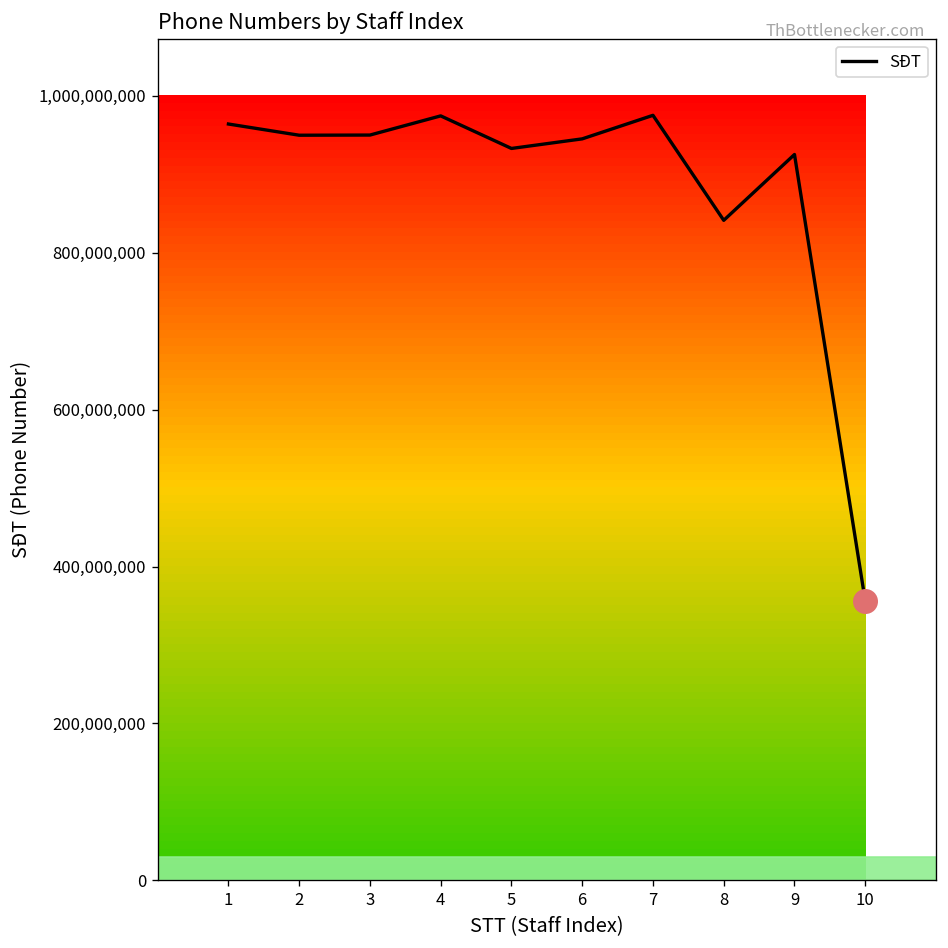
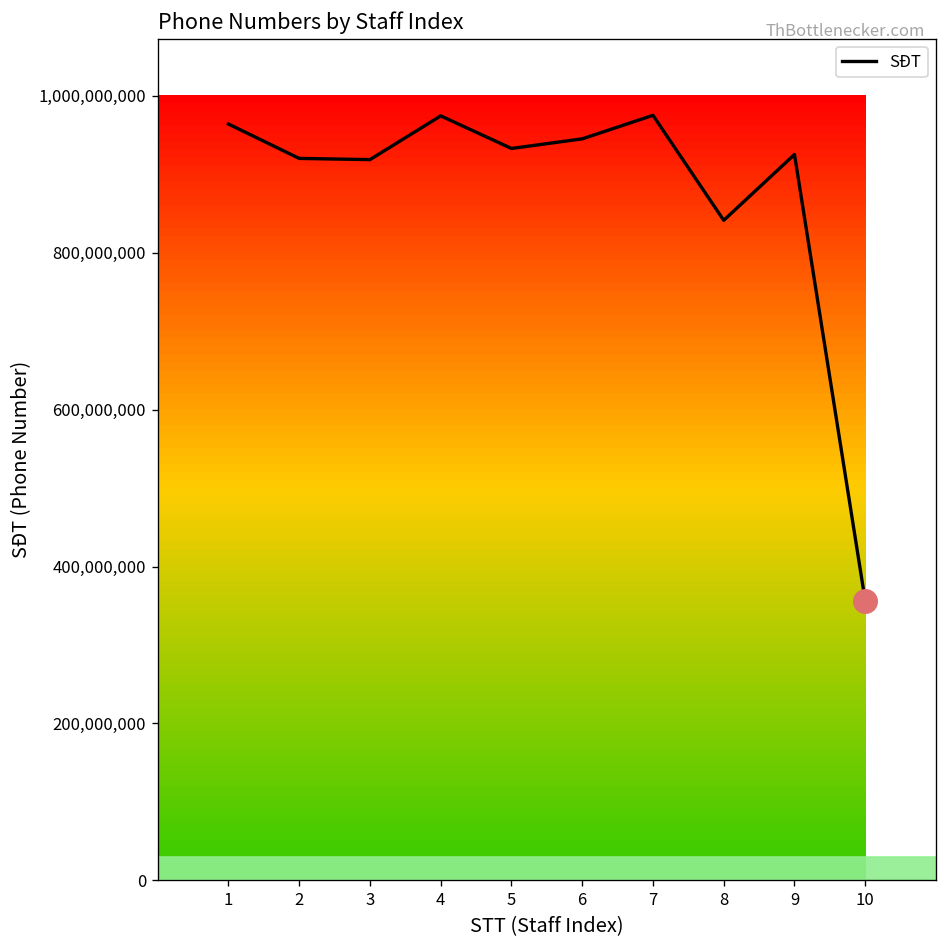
SĐT, 2: 950,000,000 -> 920,000,000
SĐT, 3: 950,000,000 -> 920,000,000
